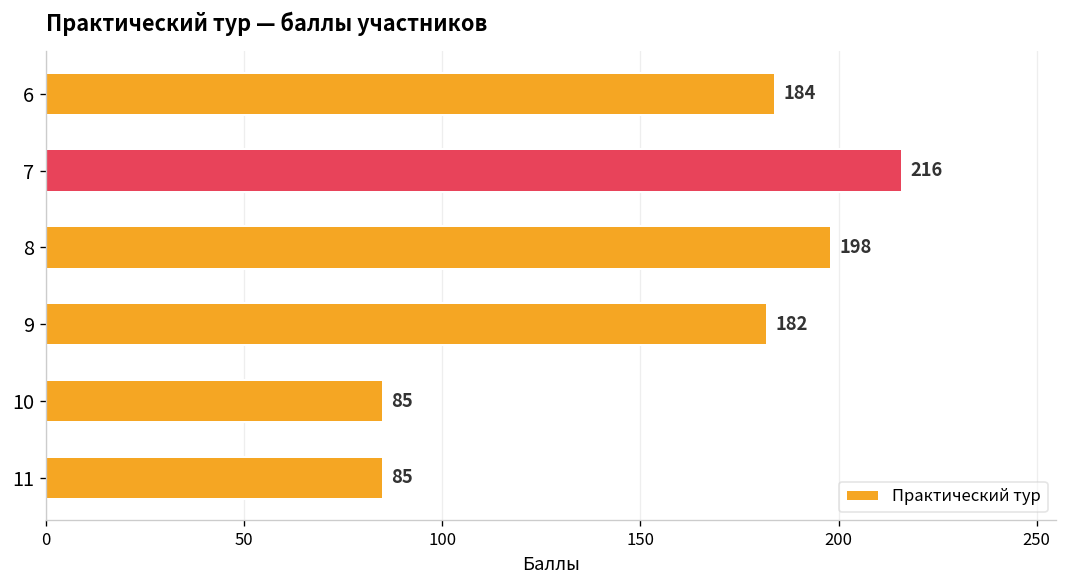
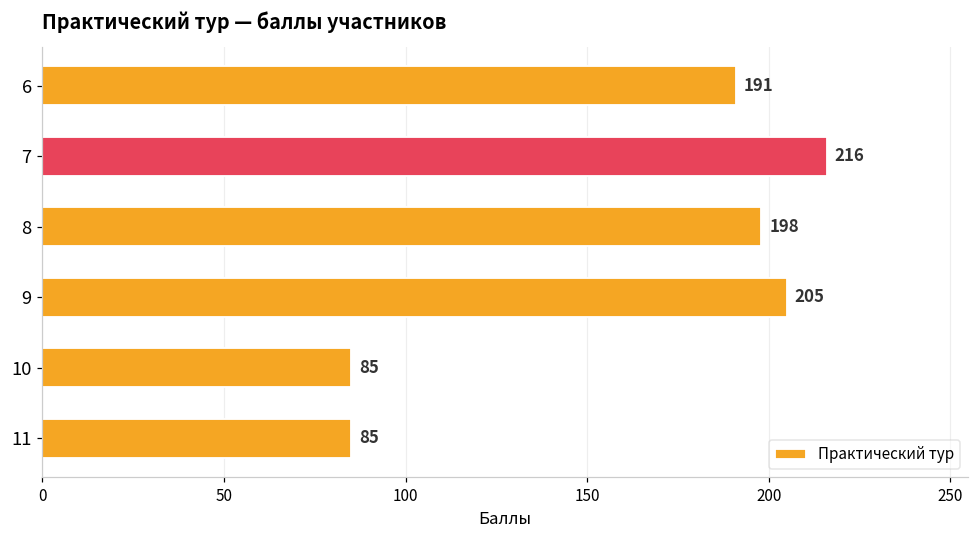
6: 184 -> 191
9: 182 -> 205
